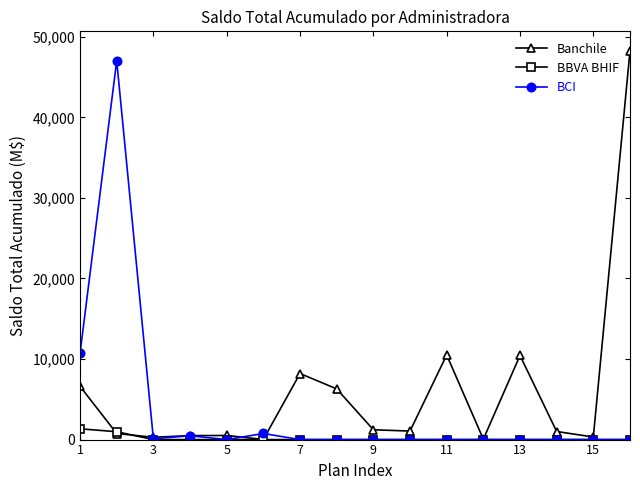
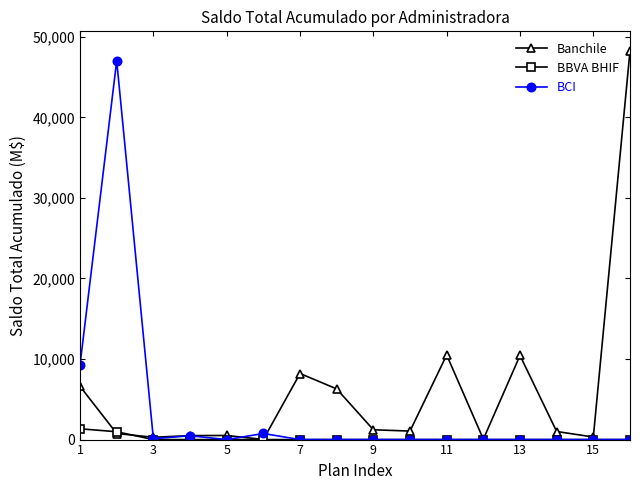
BCI, 1: 11,000 -> 9,000
